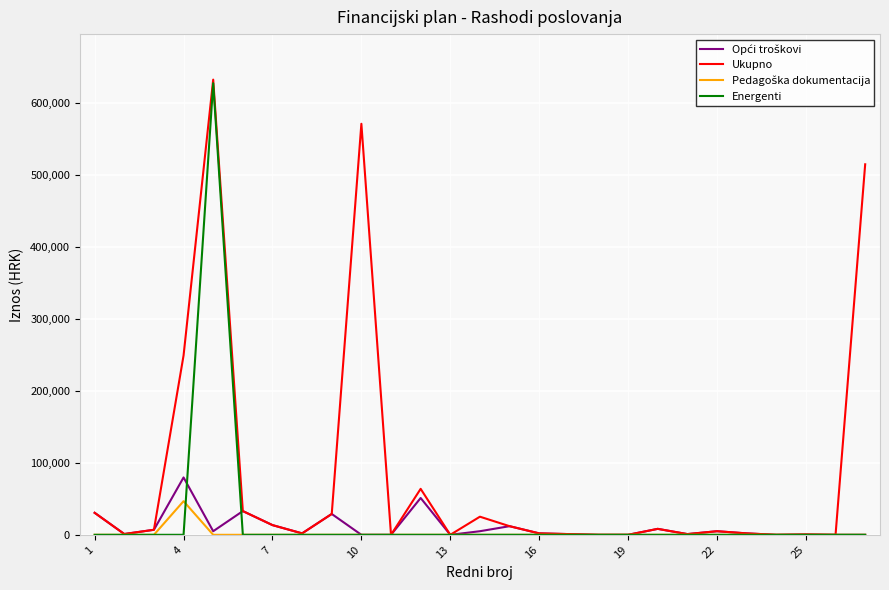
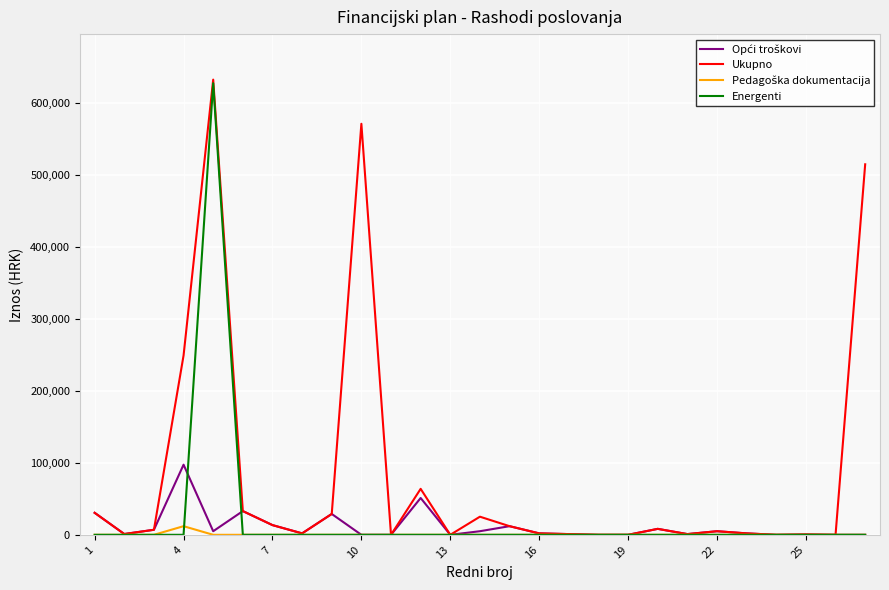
Opći troškovi, 4: 80,000 -> 100,000
Pedagoška dokumentacija, 4: 50,000 -> 10,000
